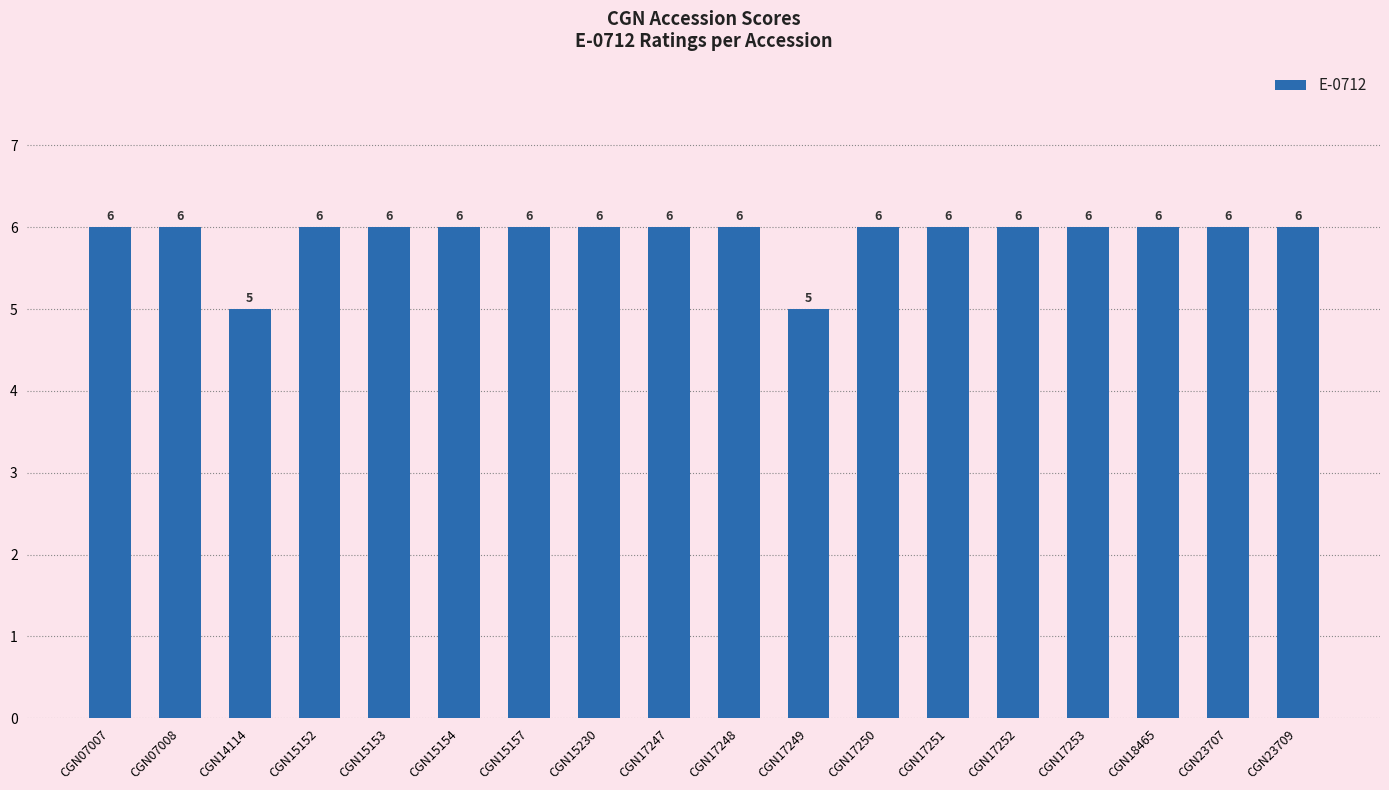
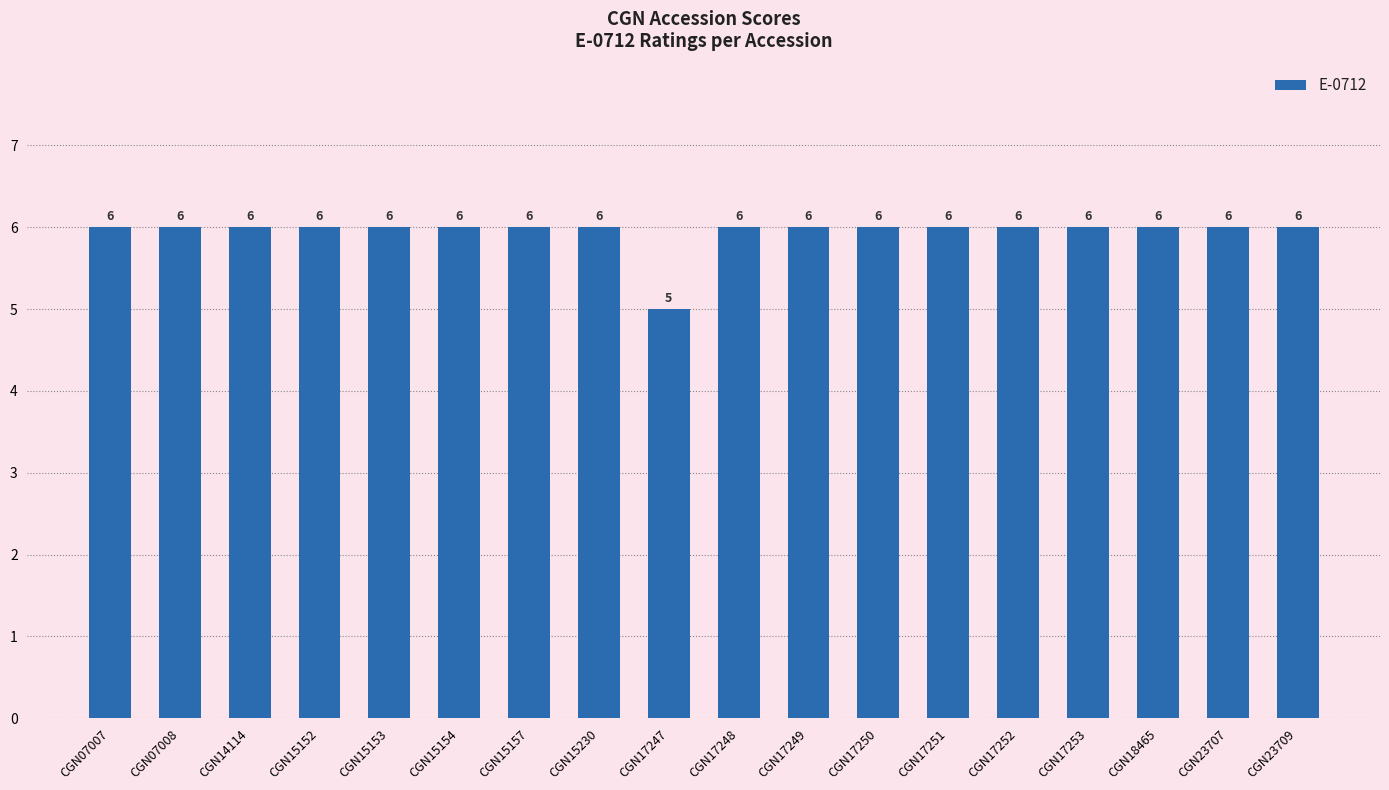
CGN14114: 5 -> 6
CGN17247: 6 -> 5
CGN17249: 5 -> 6
